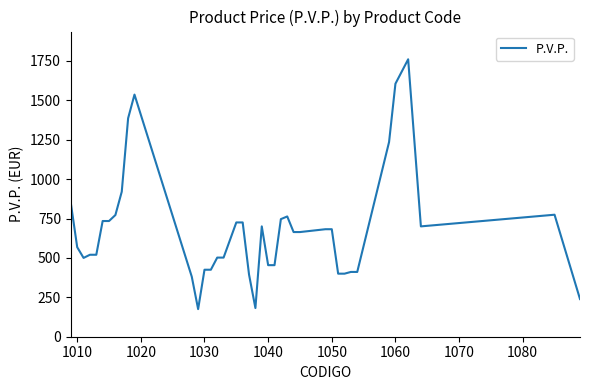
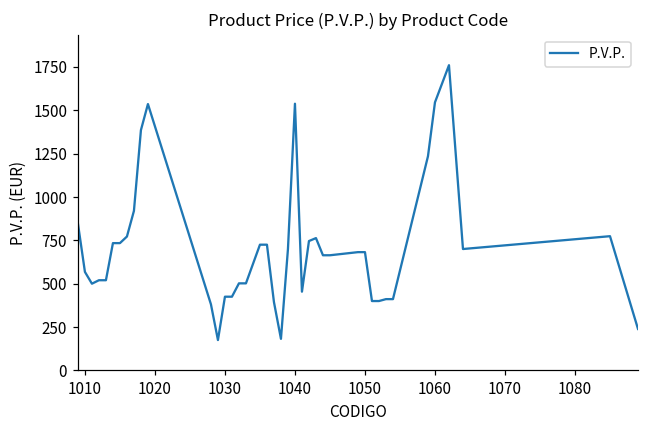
1040: 450 -> 1540
1060: 1610 -> 1550
